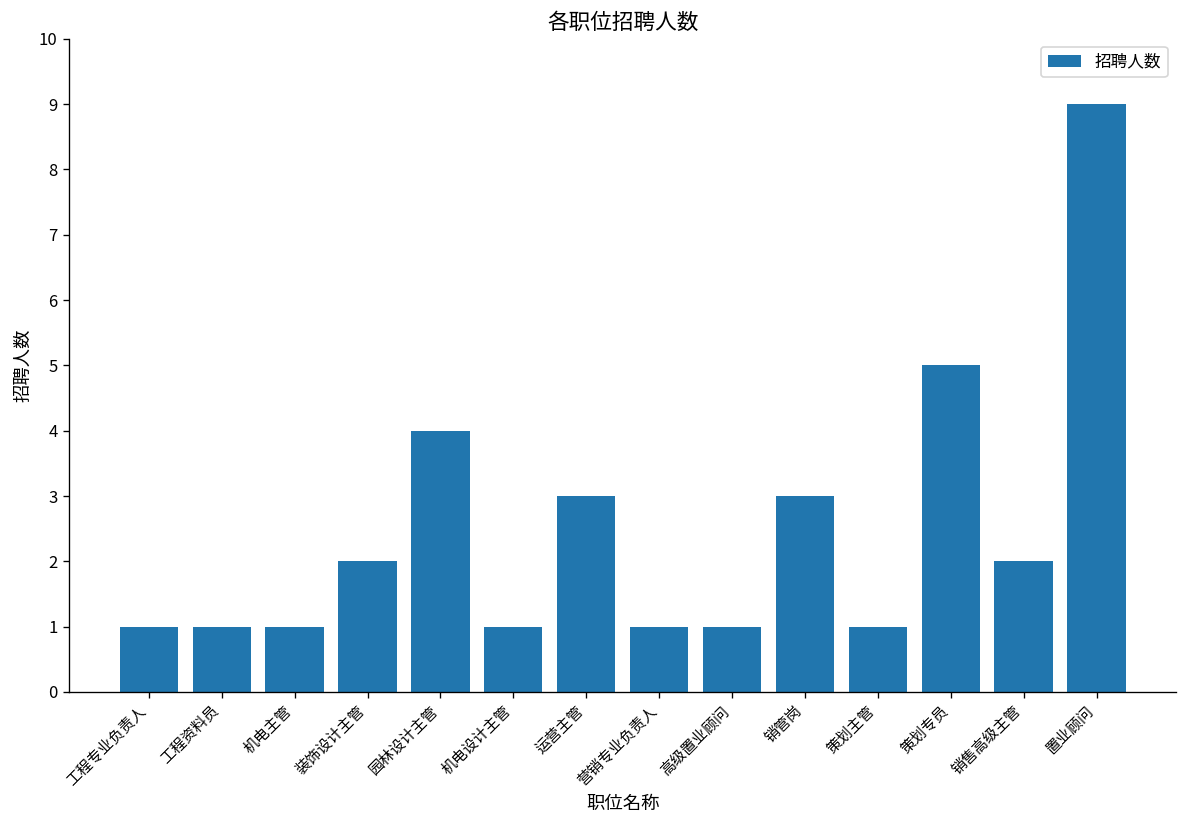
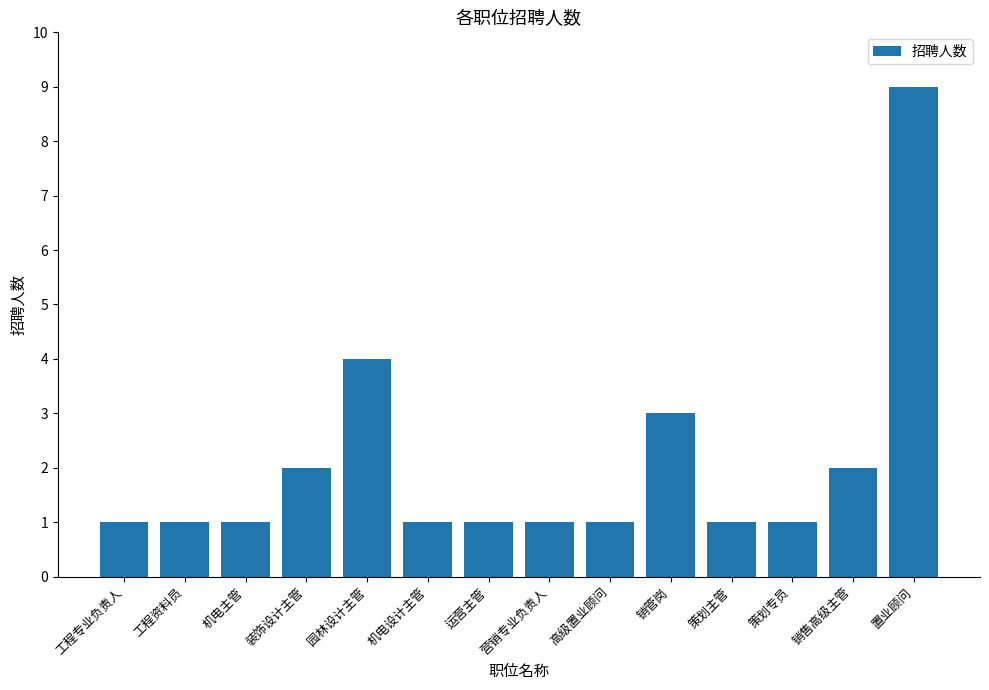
运营主管: 3 -> 1
策划专员: 5 -> 1
